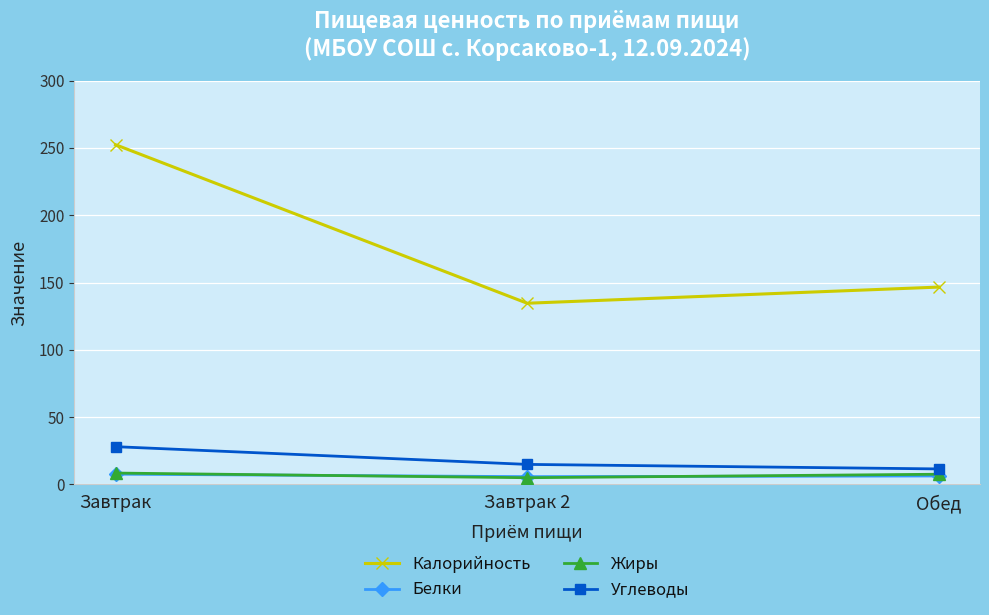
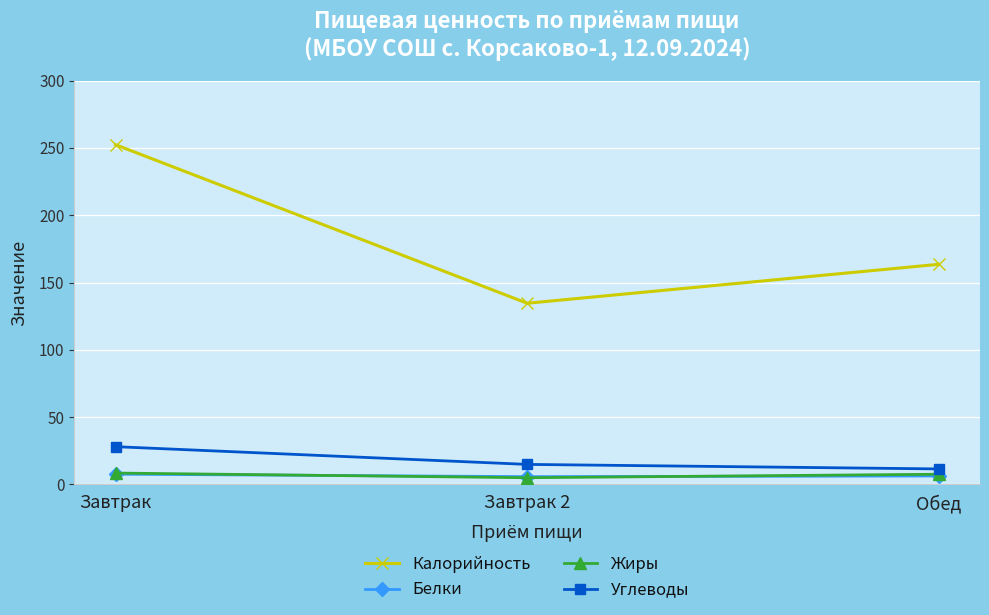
Калорийность, Обед: 147 -> 164
